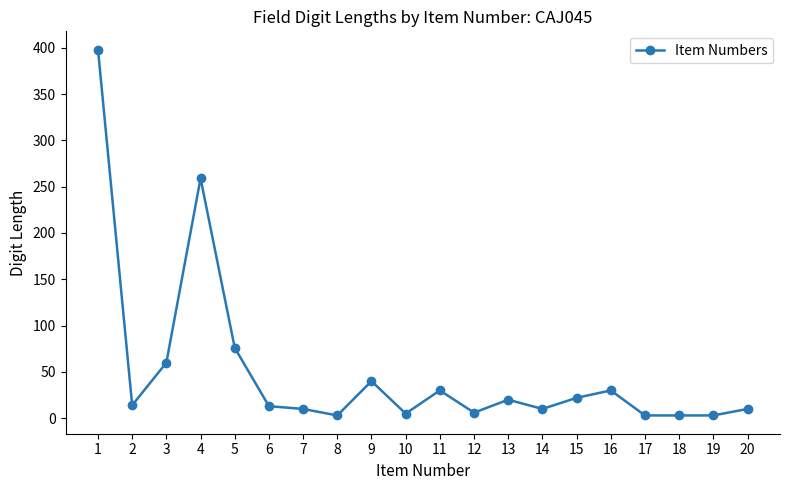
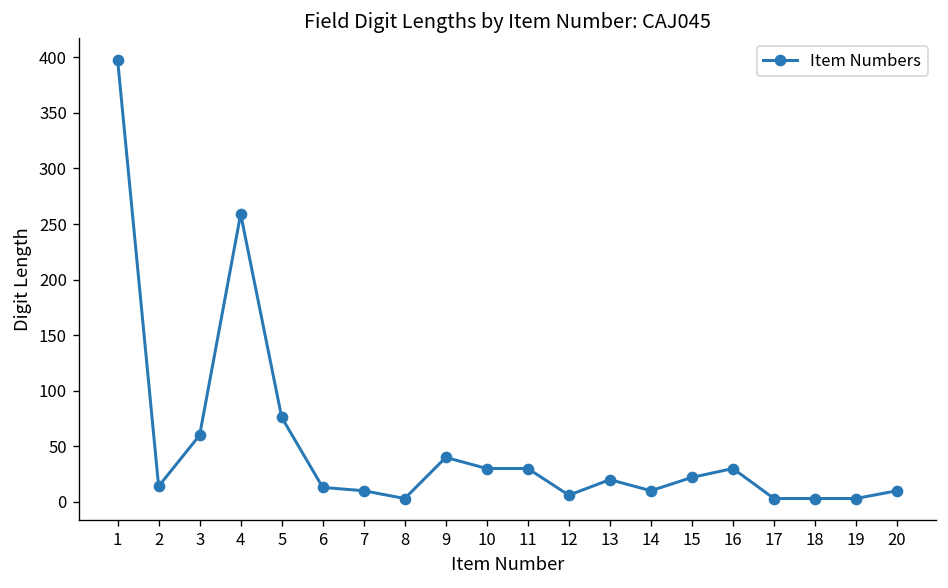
10: 10 -> 30
